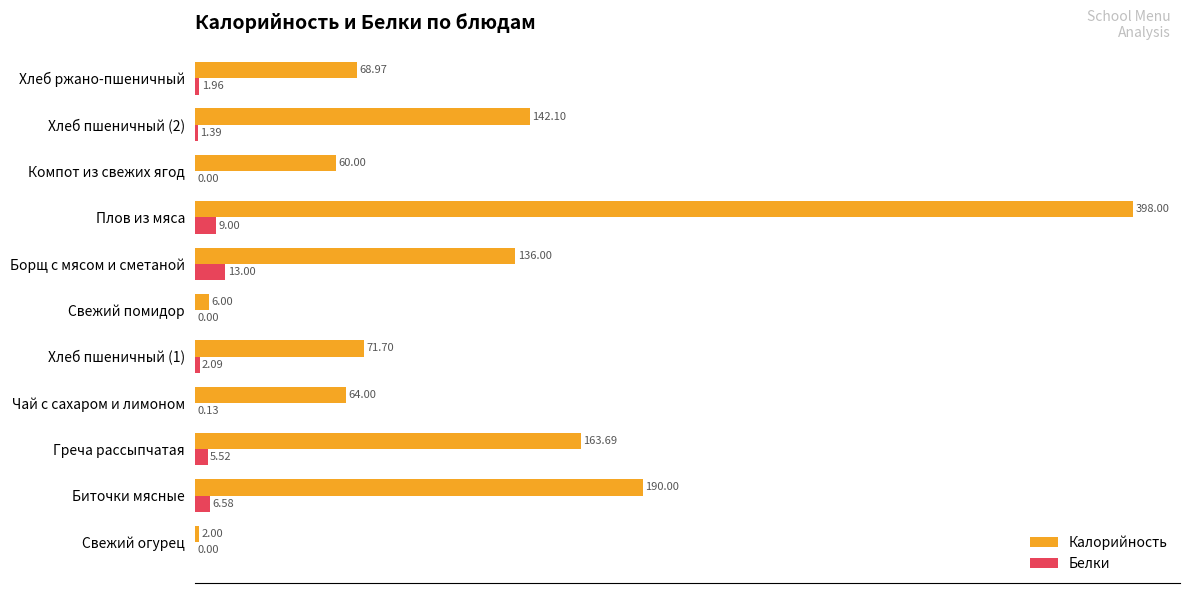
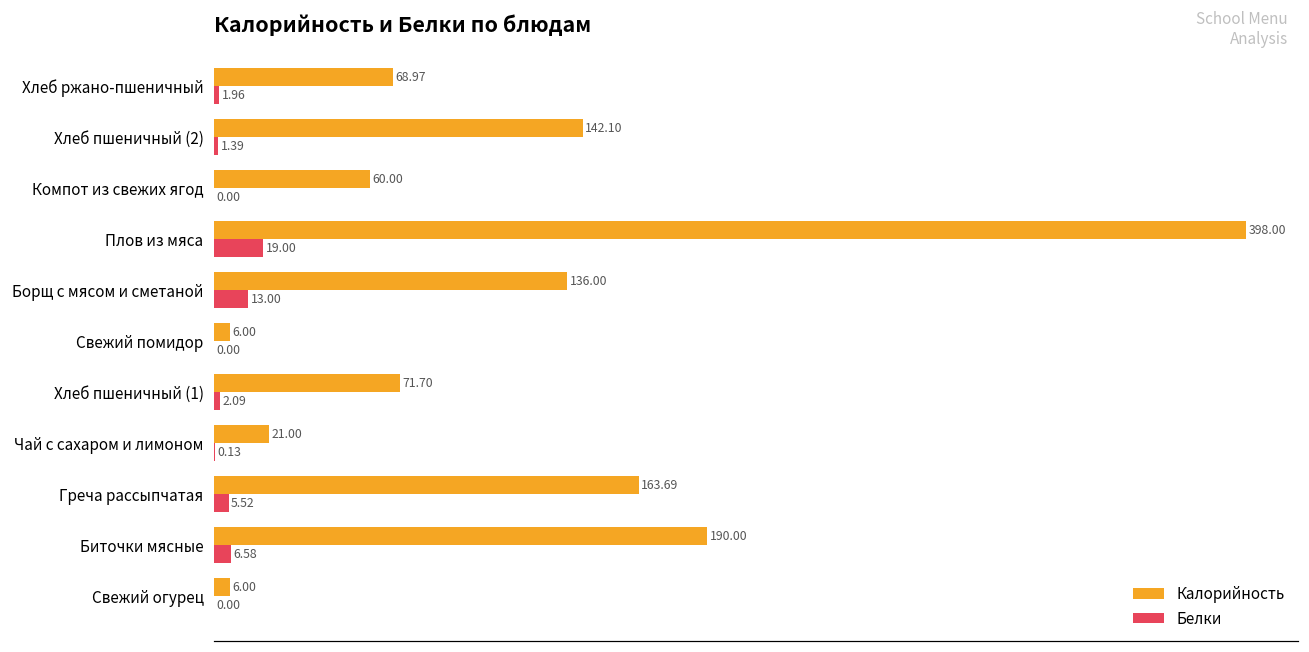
Белки, Плов из мяса: 9.00 -> 19.00
Калорийность, Чай с сахаром и лимоном: 64.00 -> 21.00
Калорийность, Свежий огурец: 2.00 -> 6.00
